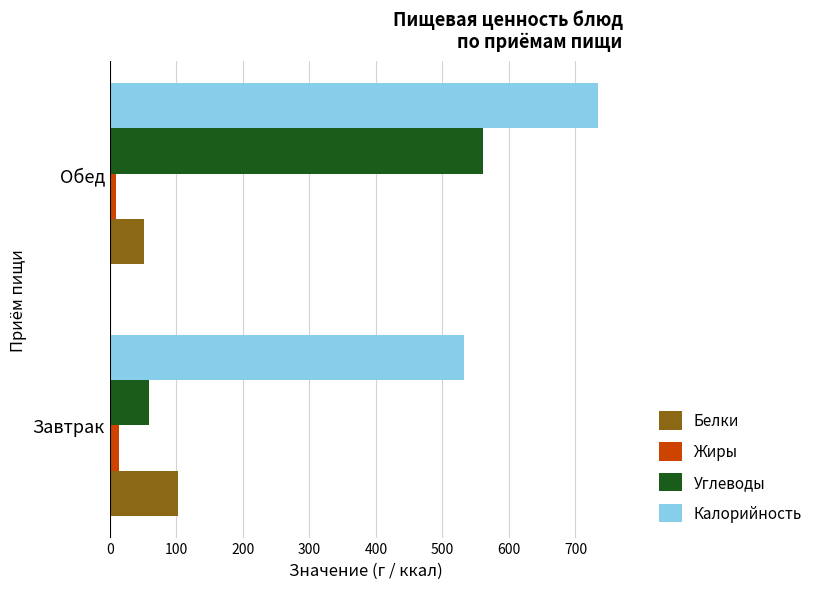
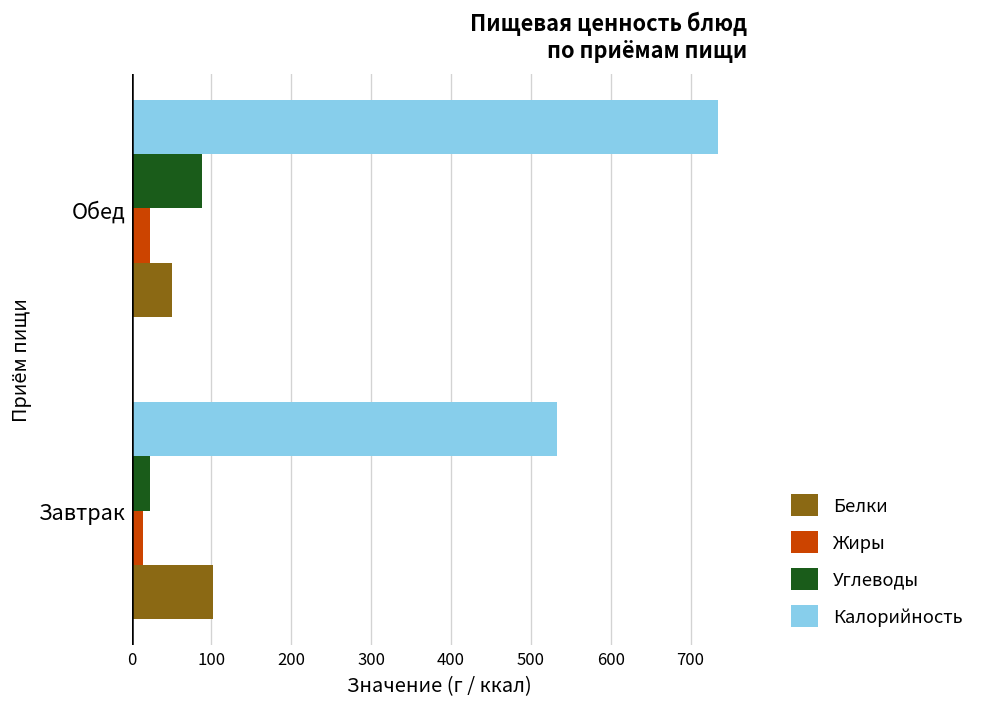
Углеводы, Обед: 560 -> 90
Жиры, Обед: 10 -> 20
Углеводы, Завтрак: 60 -> 20
